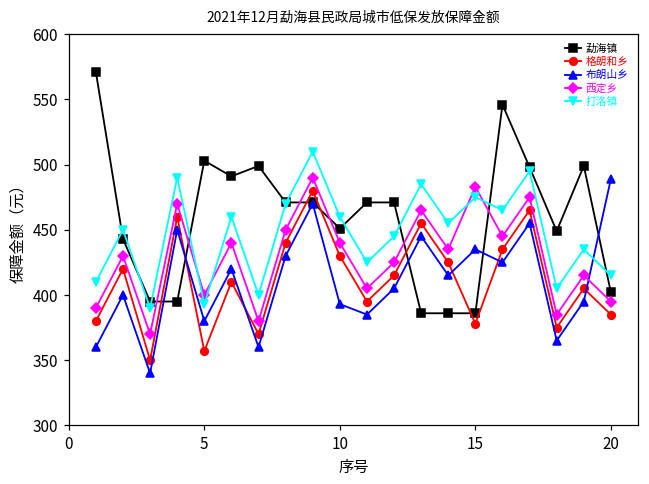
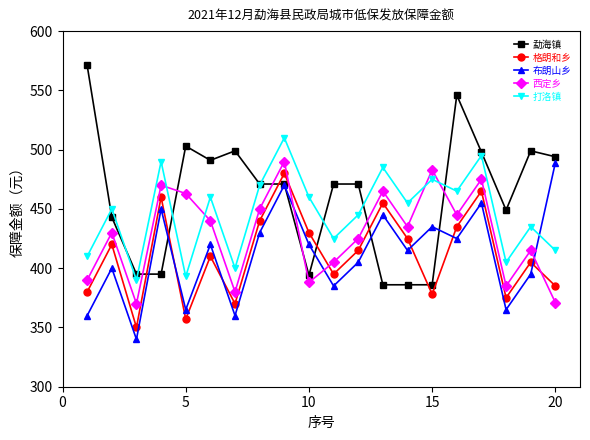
布朗山乡, 5: 380 -> 365
西定乡, 5: 400 -> 463
勐海镇, 10: 451 -> 394
布朗山乡, 10: 393 -> 420
西定乡, 10: 440 -> 388
勐海镇, 20: 402 -> 494
西定乡, 20: 395 -> 371
